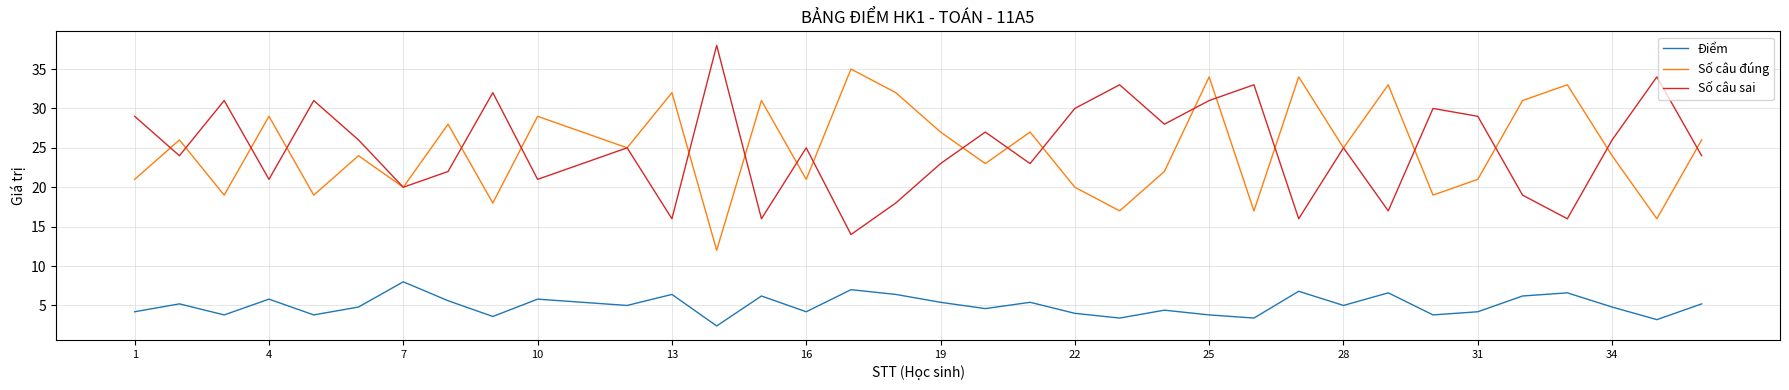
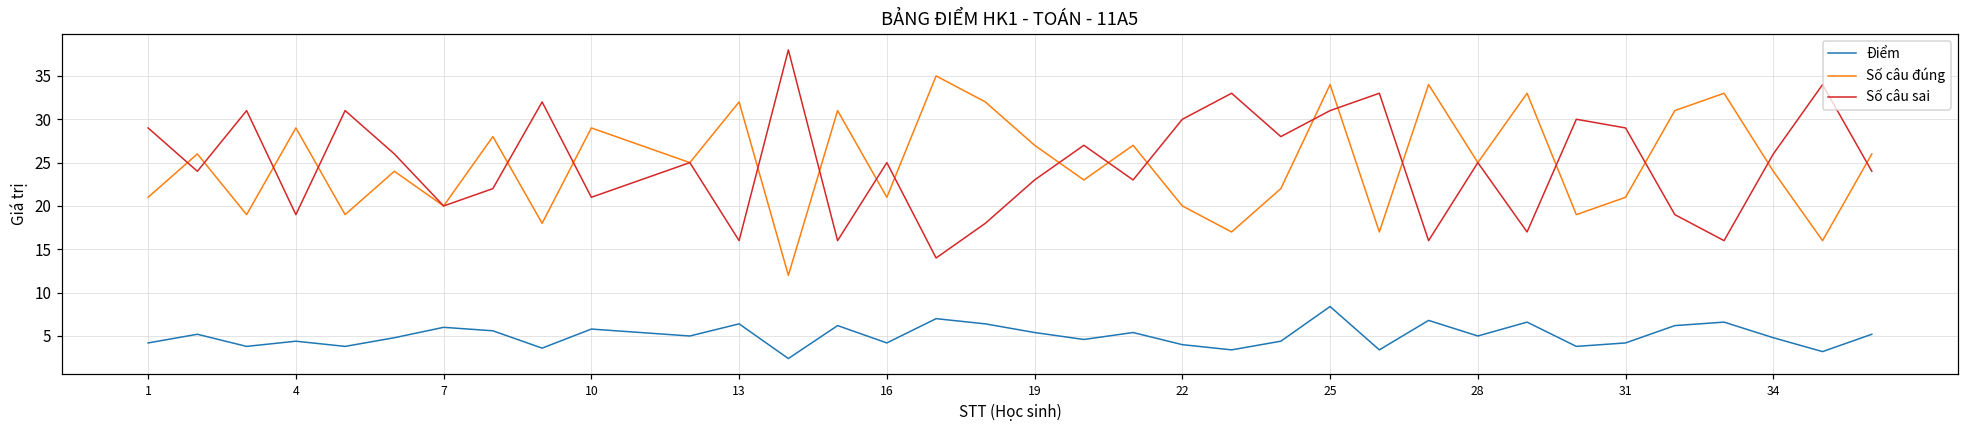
Điểm, 4: 6 -> 4
Số câu sai, 4: 21 -> 19
Điểm, 7: 8 -> 6
Điểm, 25: 4 -> 8
